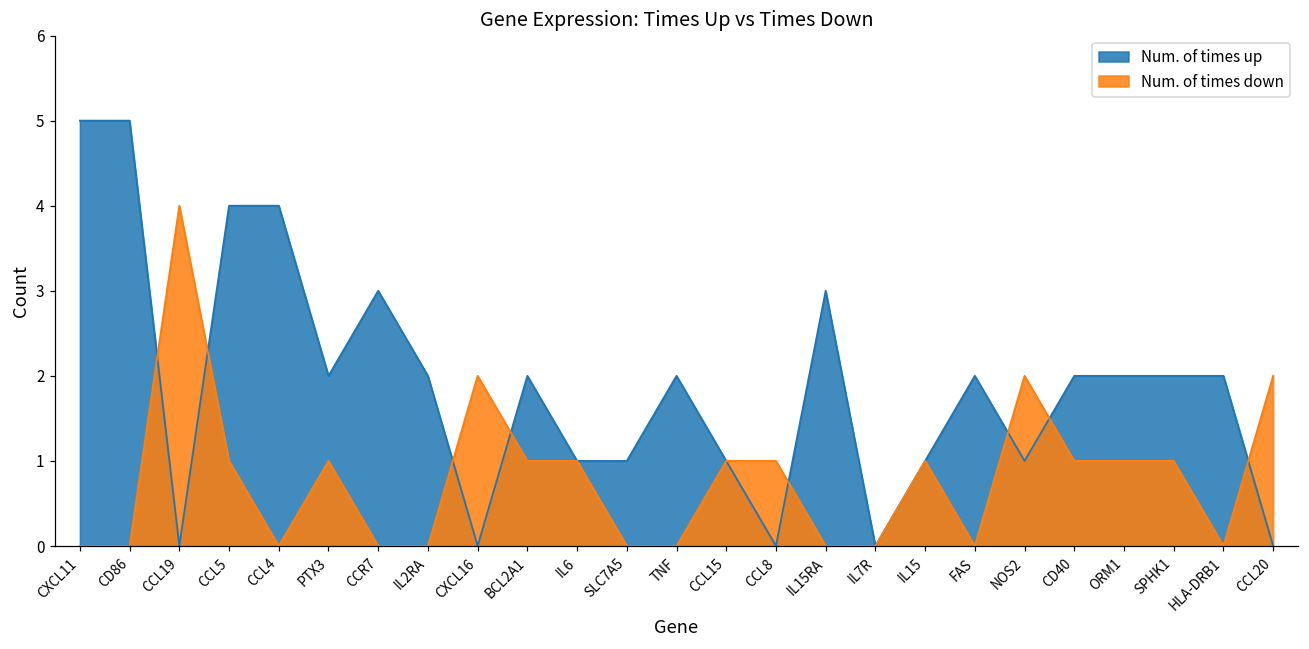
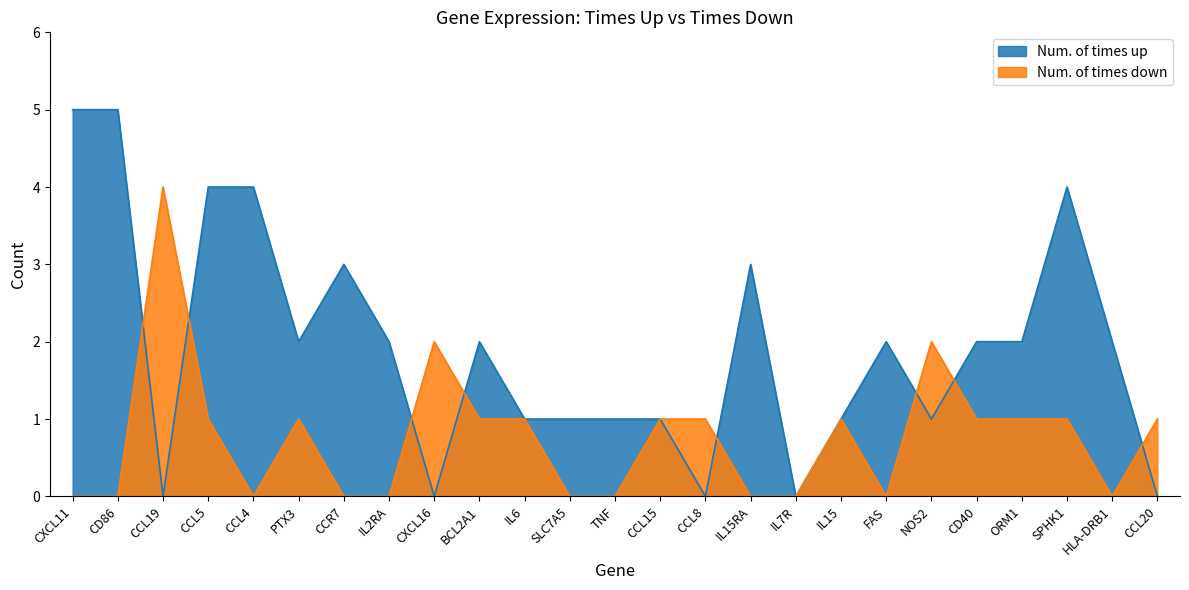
Num. of times up, TNF: 2 -> 1
Num. of times up, SPHK1: 2 -> 4
Num. of times down, CCL20: 2 -> 1
